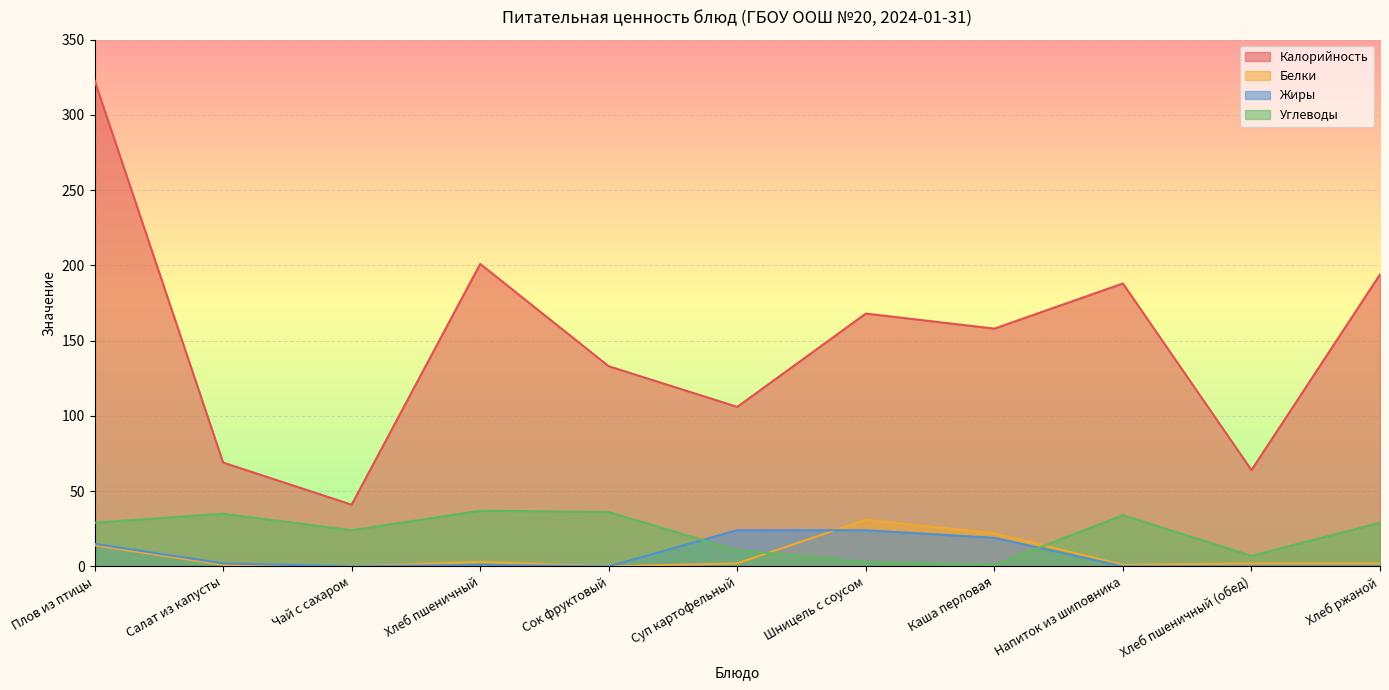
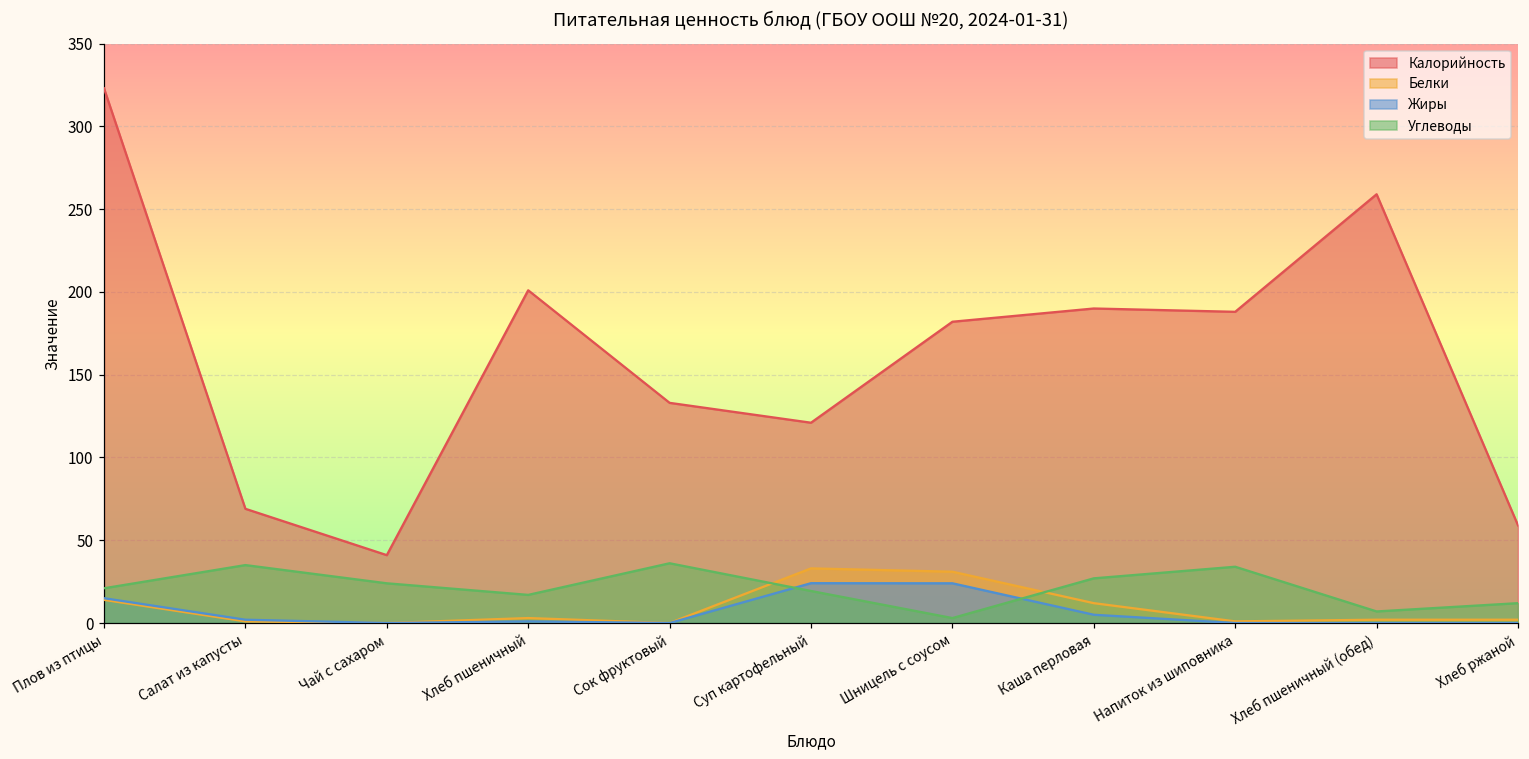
Углеводы, Плов из птицы: 29 -> 21
Углеводы, Хлеб пшеничный: 37 -> 17
Калорийность, Суп картофельный: 106 -> 121
Белки, Суп картофельный: 2 -> 33
Углеводы, Суп картофельный: 11 -> 19
Калорийность, Шницель с соусом: 168 -> 182
Калорийность, Каша перловая: 158 -> 190
Белки, Каша перловая: 22 -> 12
Жиры, Каша перловая: 19 -> 5
Углеводы, Каша перловая: 1 -> 27
Калорийность, Хлеб пшеничный (обед): 64 -> 259
Калорийность, Хлеб ржаной: 194 -> 59
Углеводы, Хлеб ржаной: 29 -> 12
